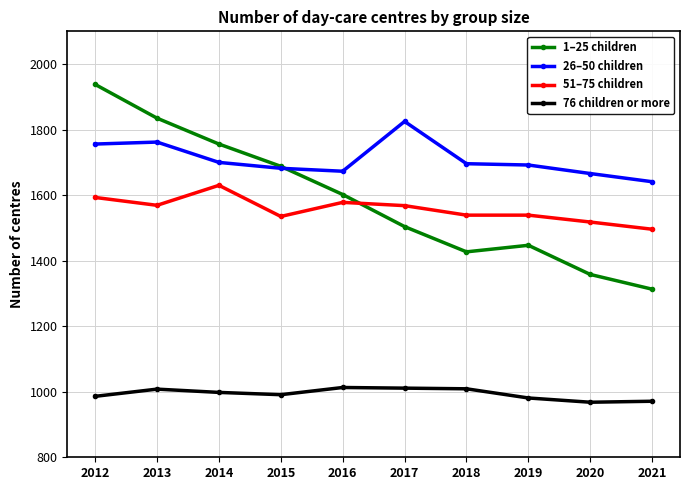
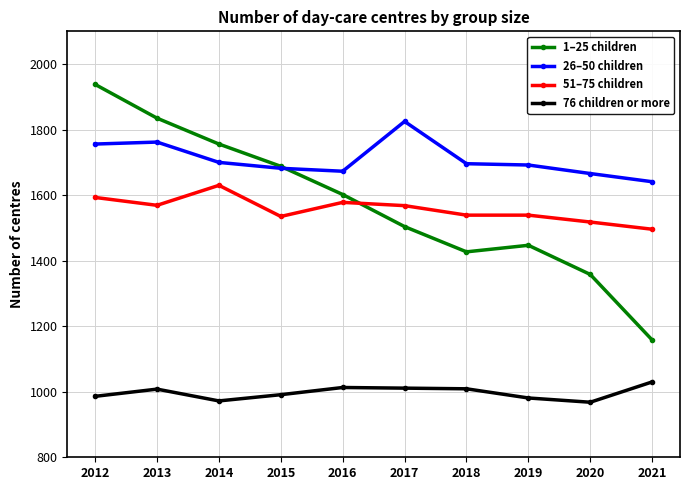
76 children or more, 2014: 1000 -> 970
1–25 children, 2021: 1310 -> 1160
76 children or more, 2021: 970 -> 1030
